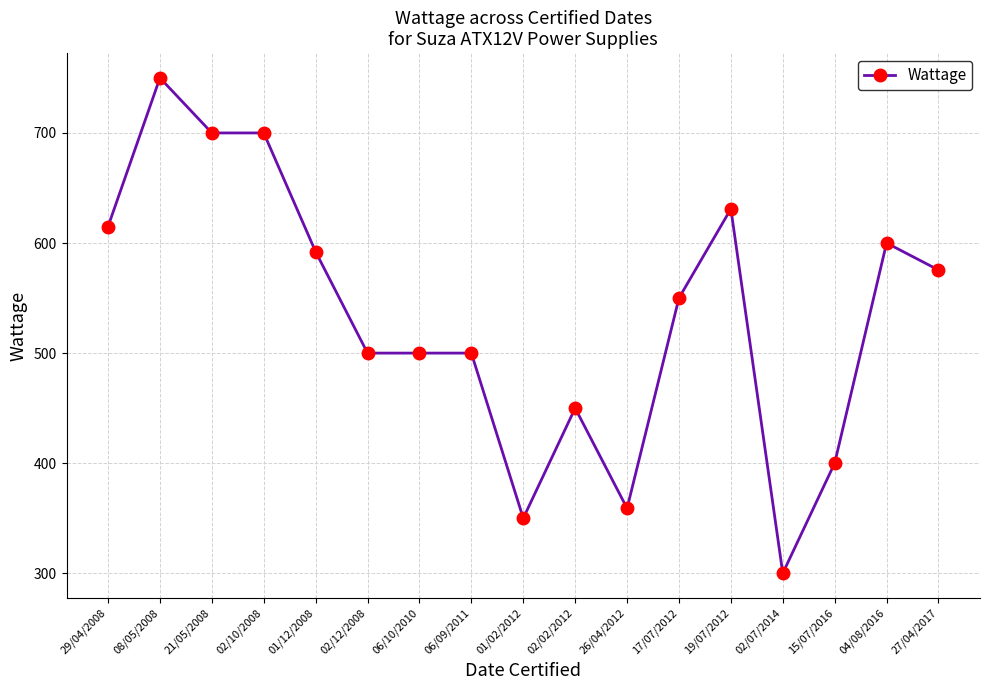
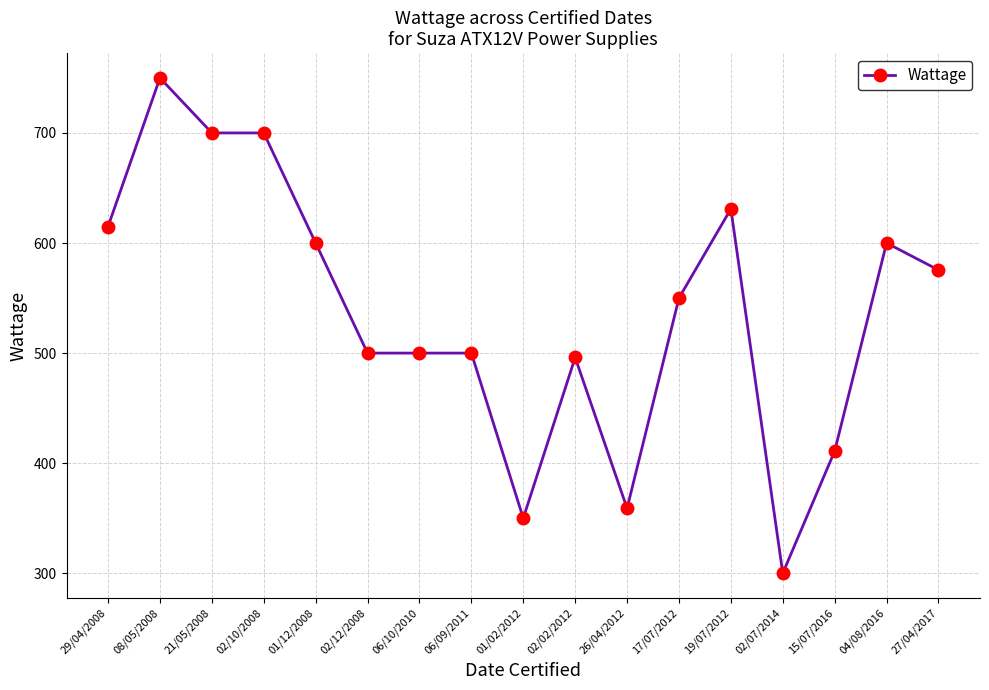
01/12/2008: 592 -> 600
02/02/2012: 450 -> 496
15/07/2016: 400 -> 411
